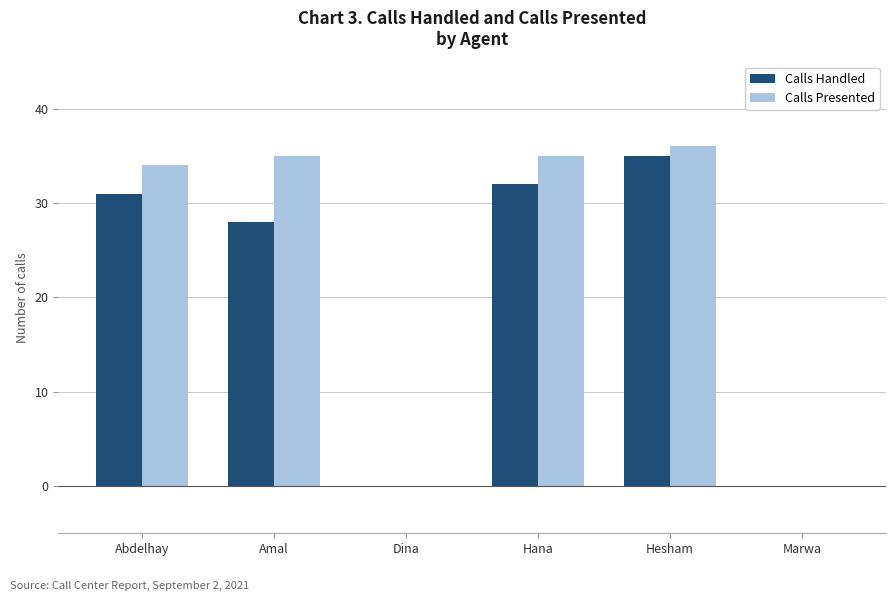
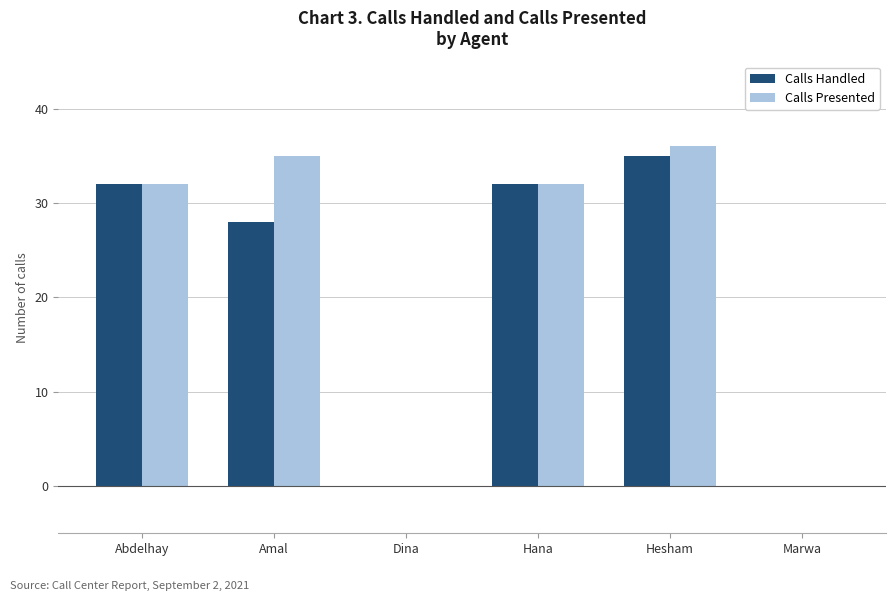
Calls Handled, Abdelhay: 31 -> 32
Calls Presented, Abdelhay: 34 -> 32
Calls Presented, Hana: 35 -> 32
